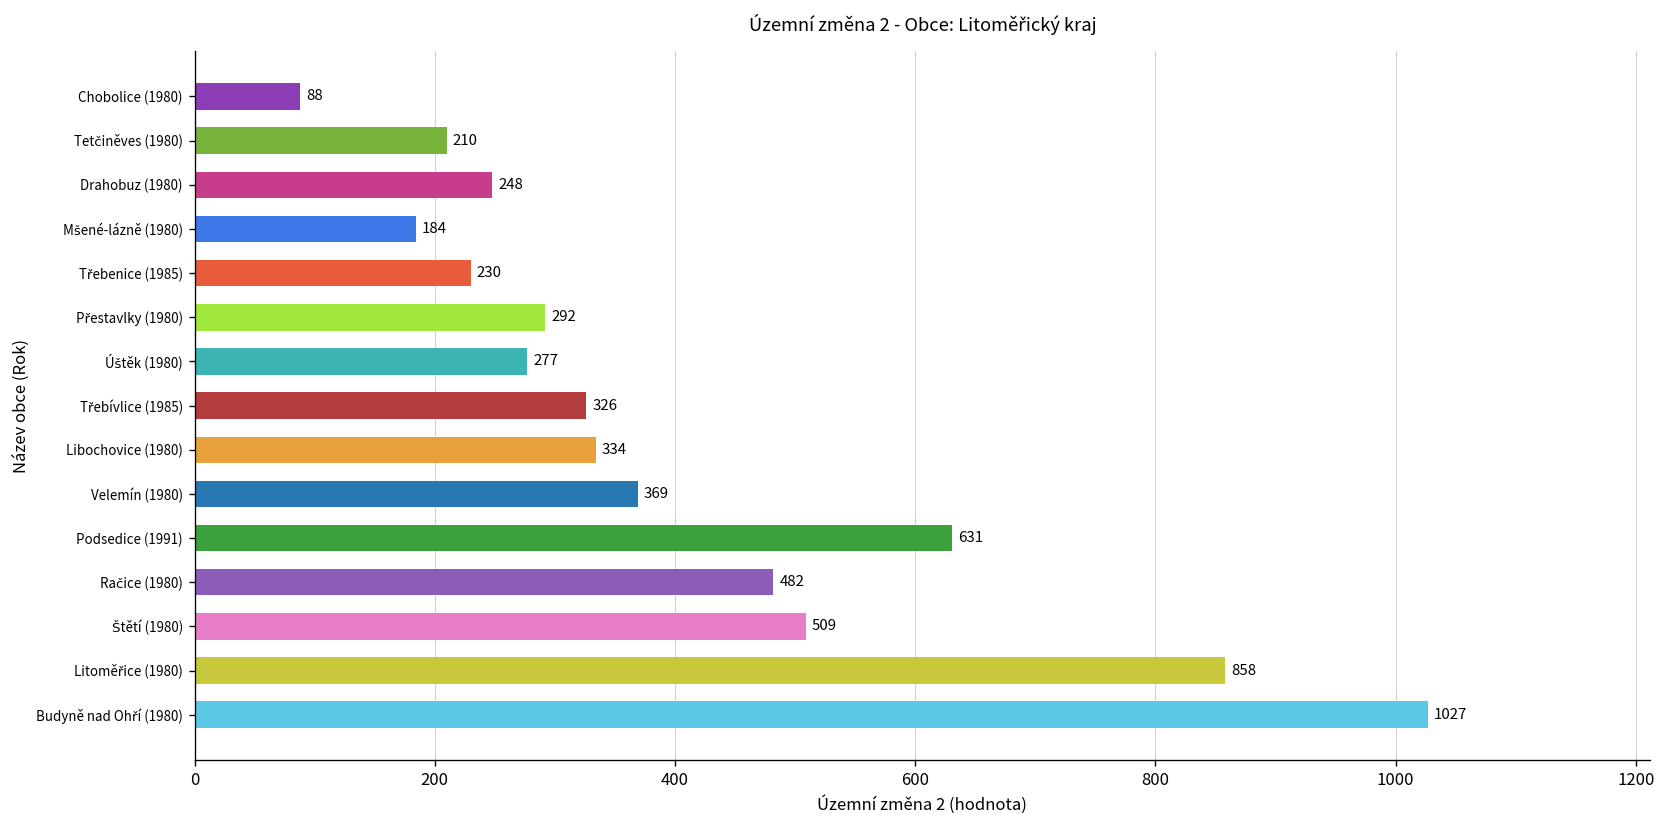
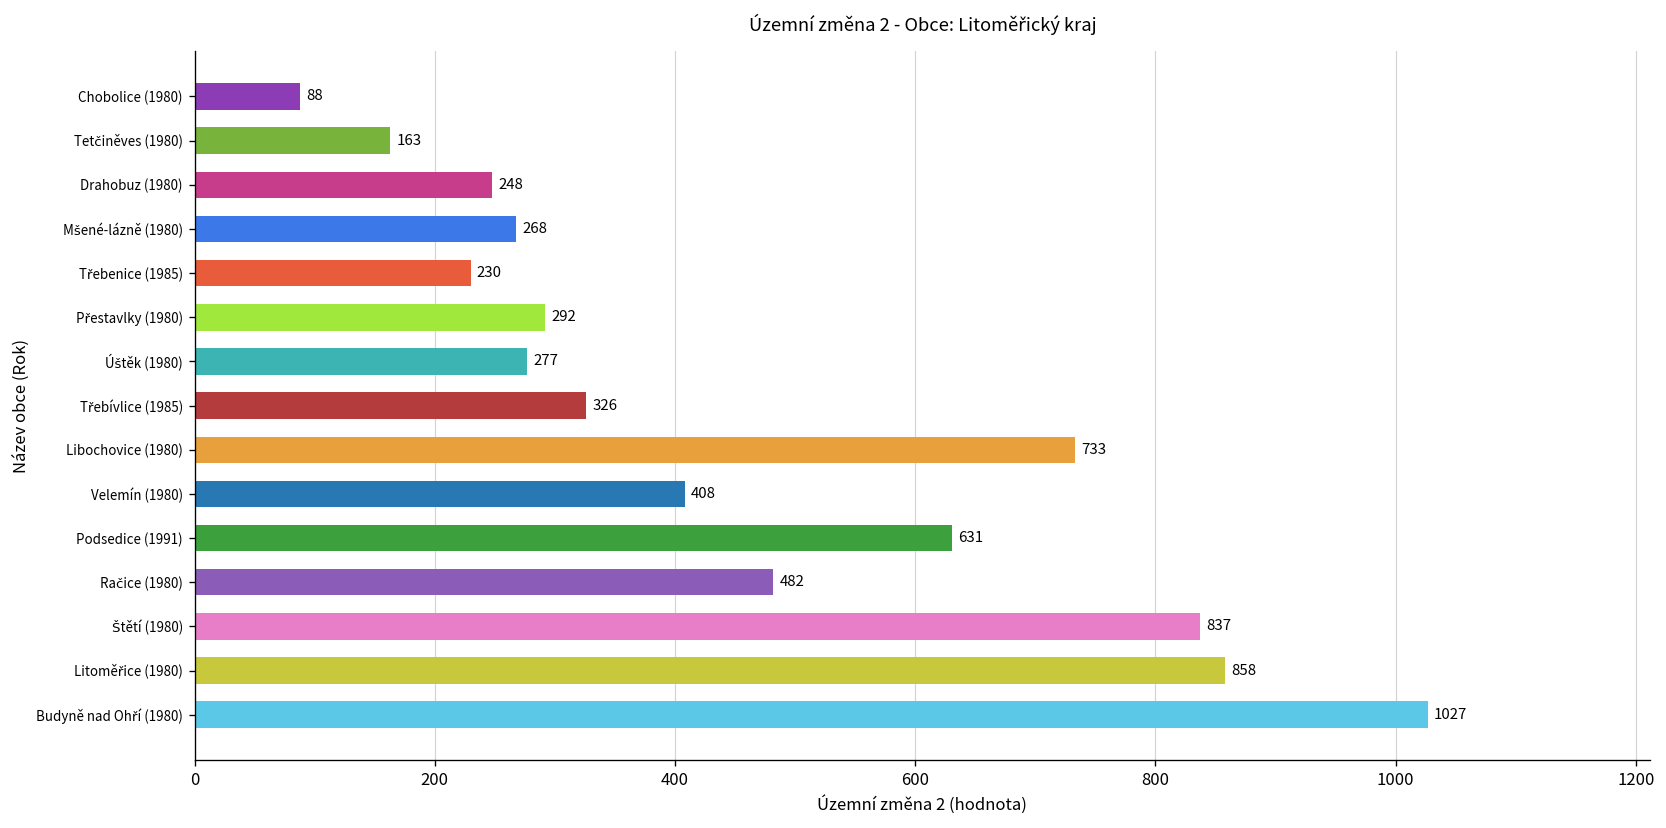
Tetčiněves (1980): 210 -> 163
Mšené-lázně (1980): 184 -> 268
Libochovice (1980): 334 -> 733
Velemín (1980): 369 -> 408
Štětí (1980): 509 -> 837
